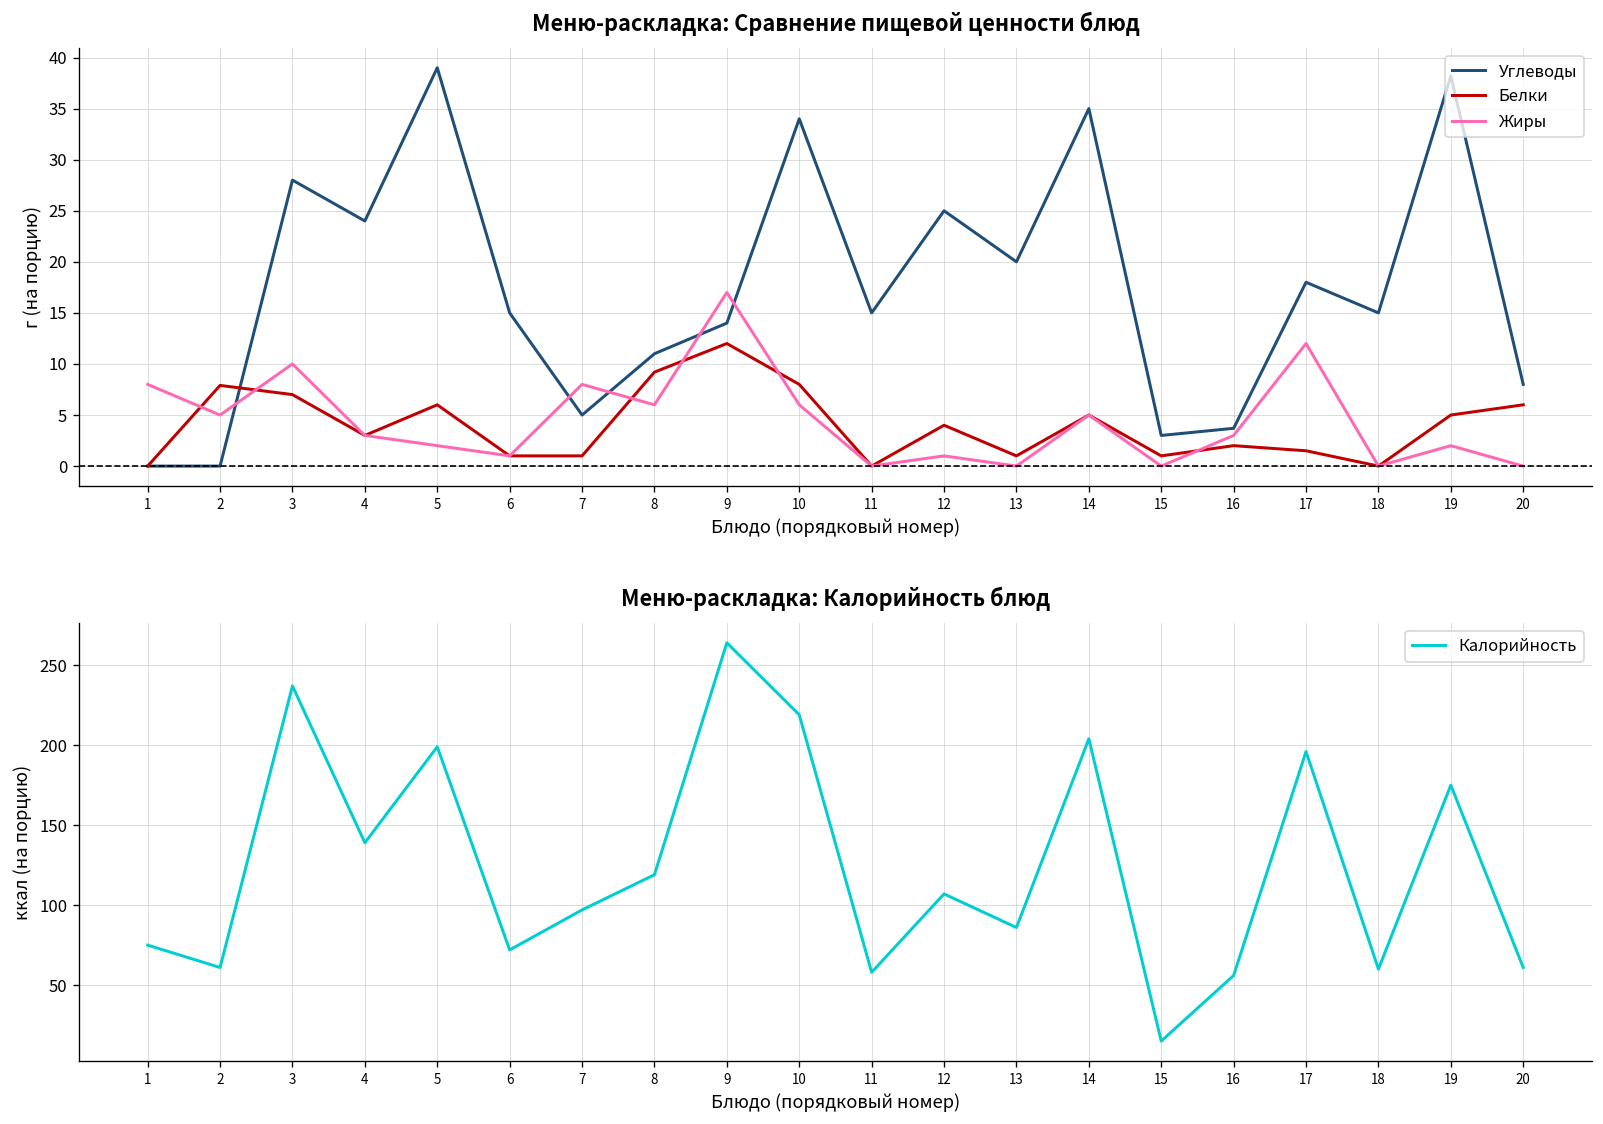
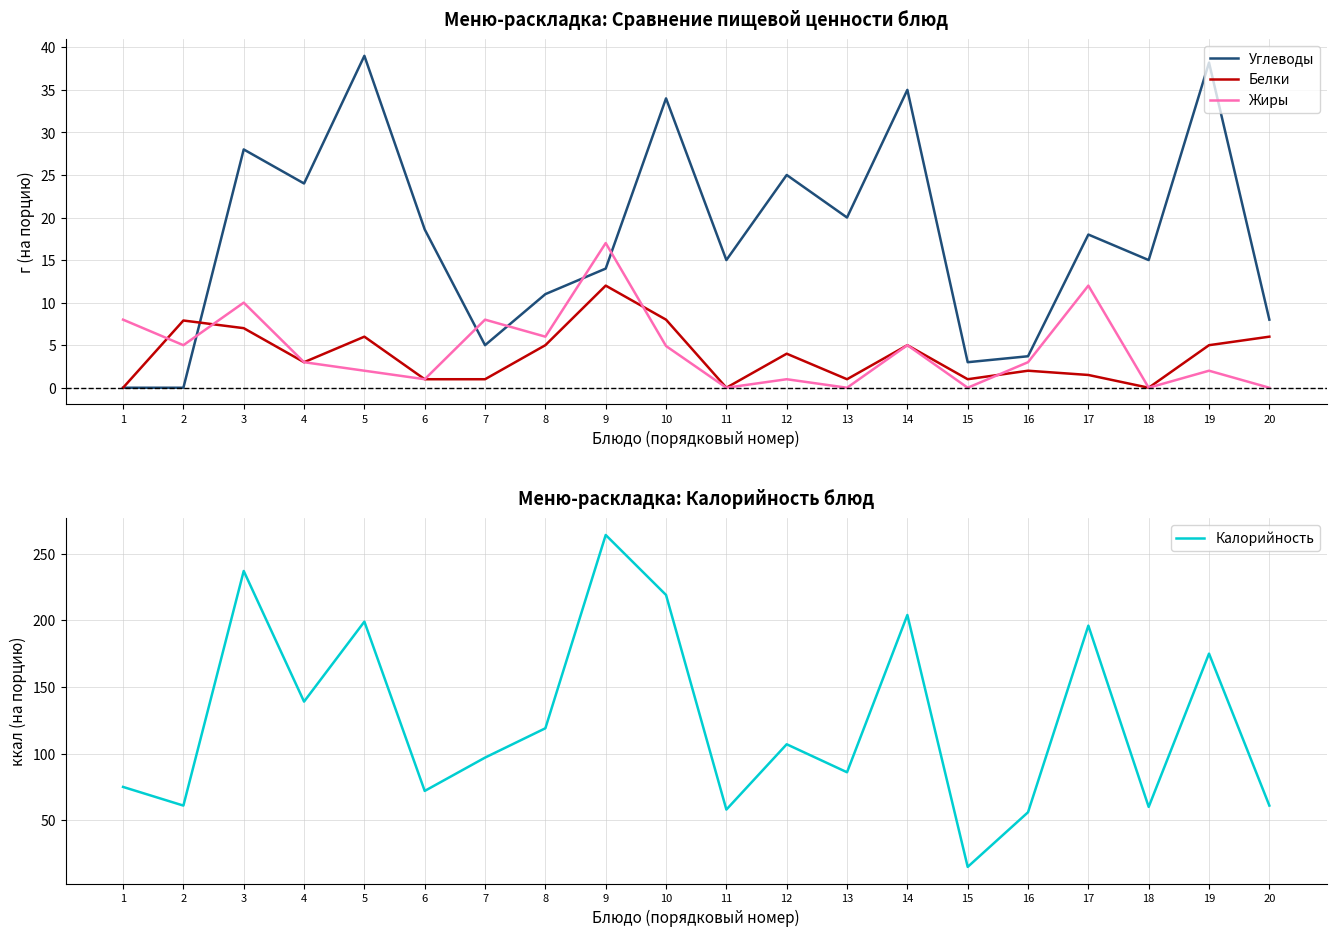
Меню-раскладка: Сравнение пищевой ценности блюд, Углеводы, 6: 15 -> 19
Меню-раскладка: Сравнение пищевой ценности блюд, Белки, 8: 9 -> 5
Меню-раскладка: Сравнение пищевой ценности блюд, Жиры, 10: 6 -> 5
